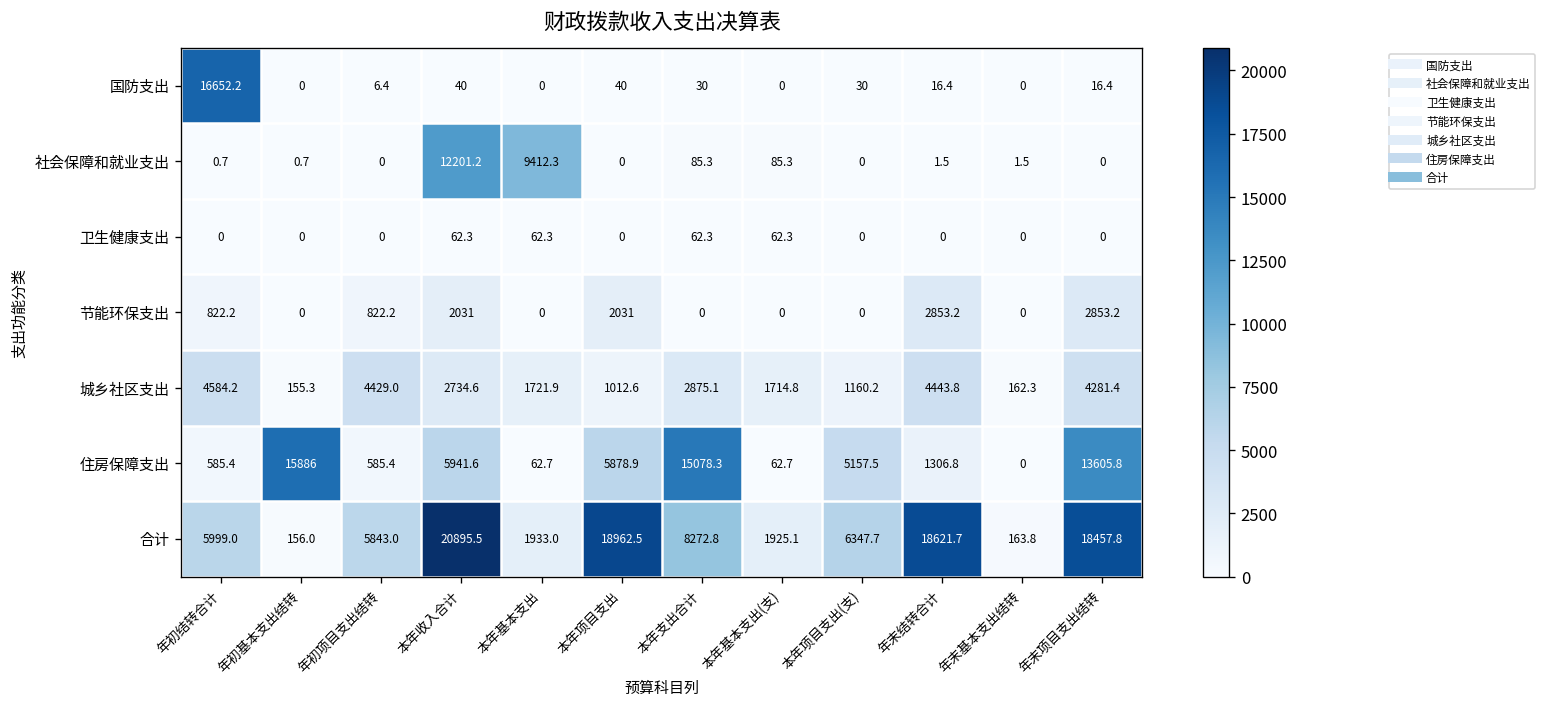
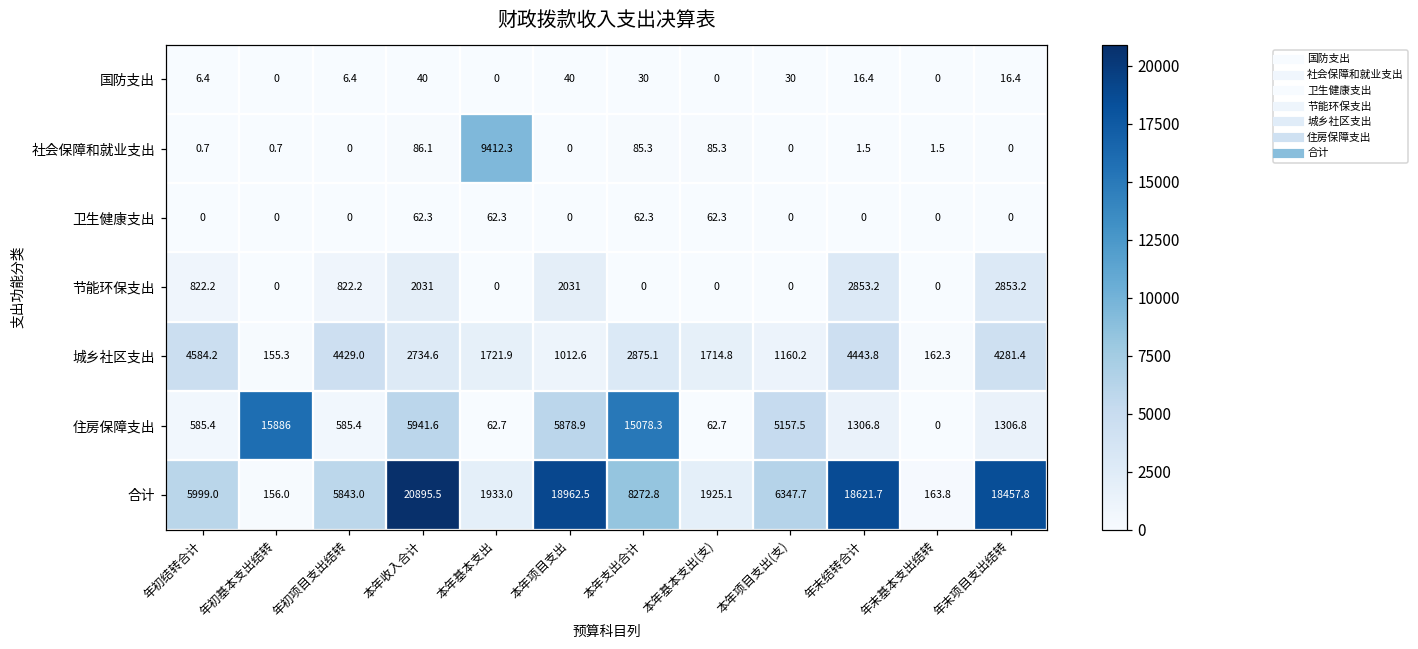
国防支出, 年初结转合计: 16652.2 -> 6.4
社会保障和就业支出, 本年收入合计: 12201.2 -> 86.1
住房保障支出, 年末项目支出结转: 13605.8 -> 1306.8
